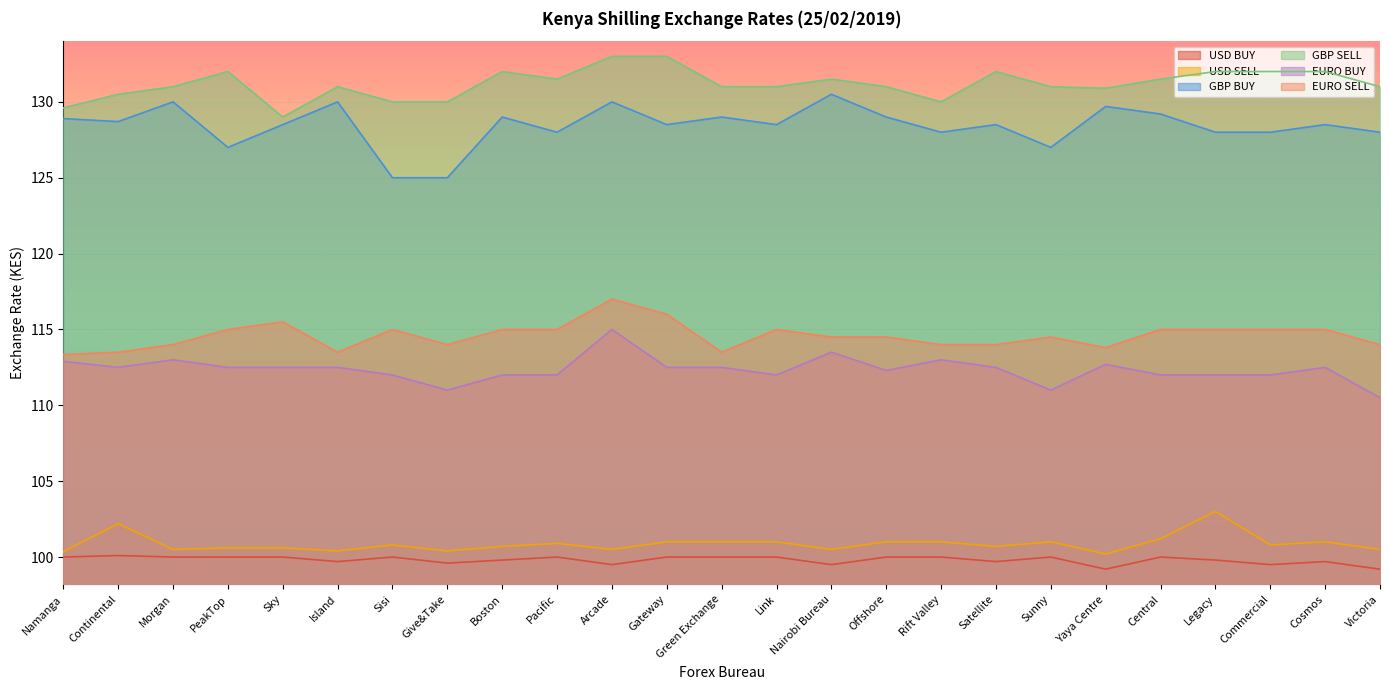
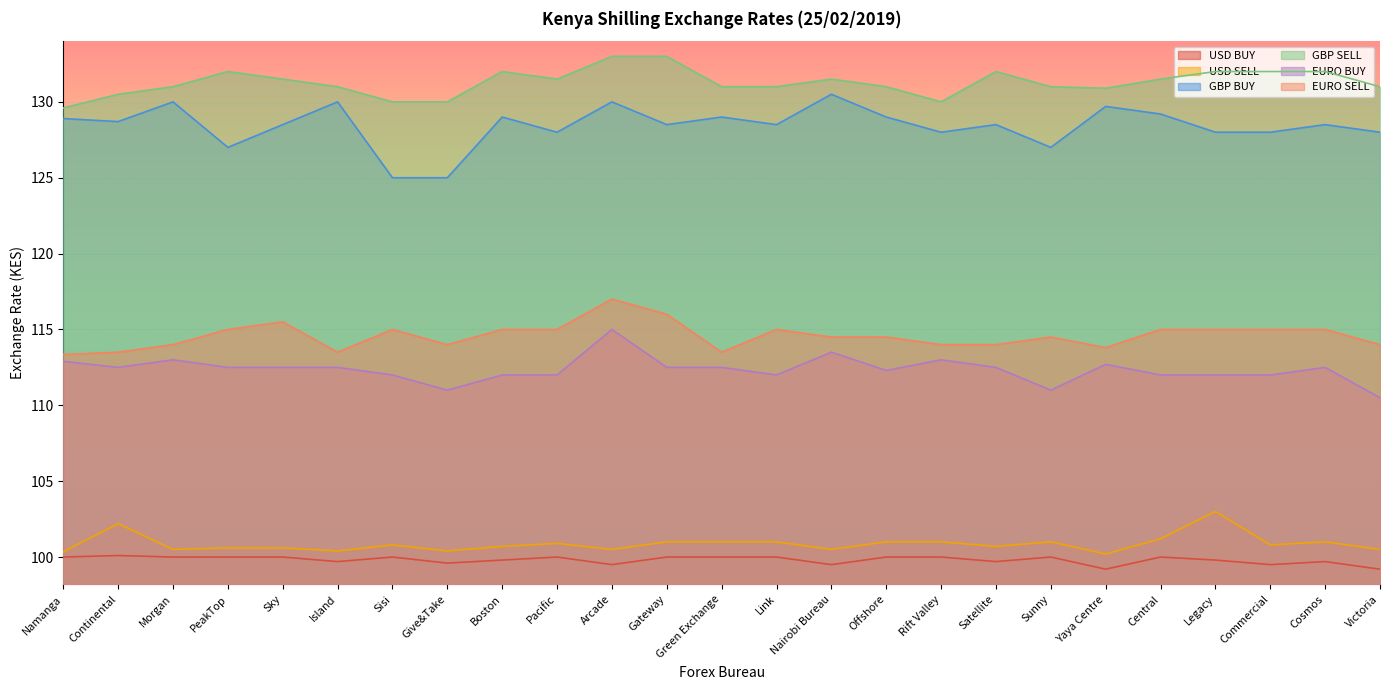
GBP SELL, Sky: 129.0 -> 131.5
